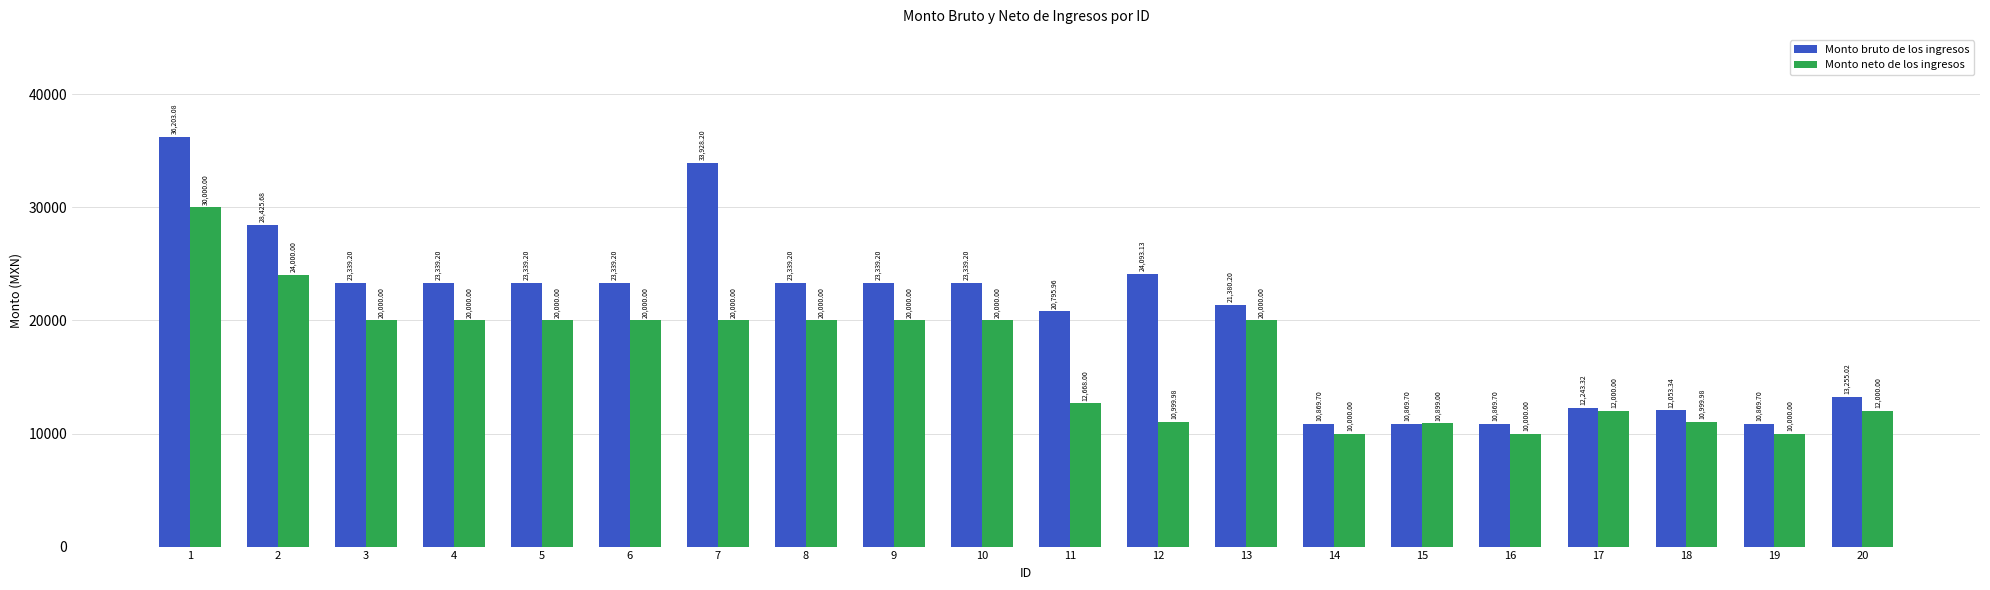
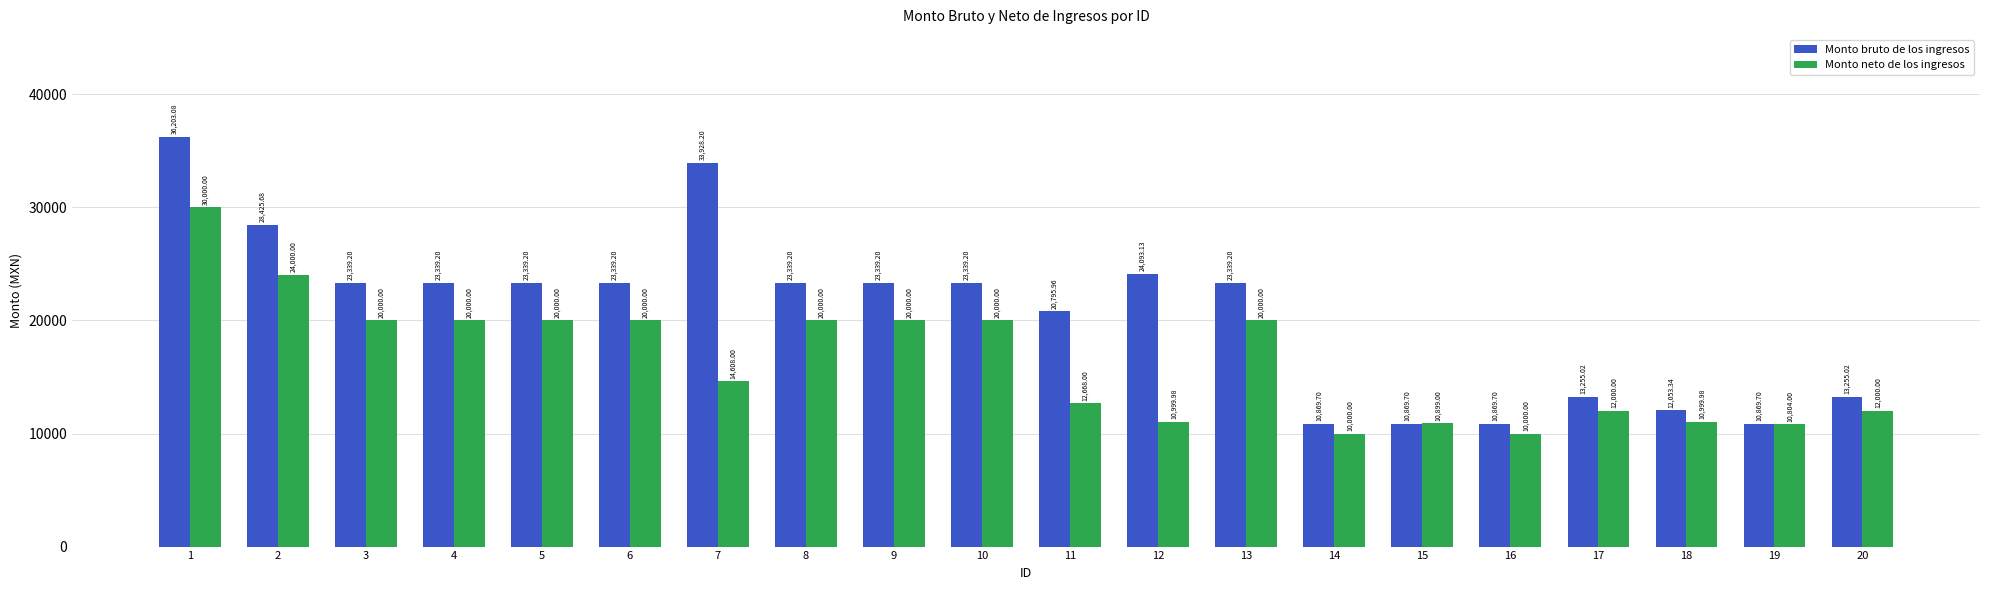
Monto neto de los ingresos, 7: 20,000.00 -> 14,608.00
Monto bruto de los ingresos, 13: 21,380.20 -> 23,339.20
Monto bruto de los ingresos, 17: 12,243.32 -> 13,255.02
Monto neto de los ingresos, 19: 10,000.00 -> 10,804.00
